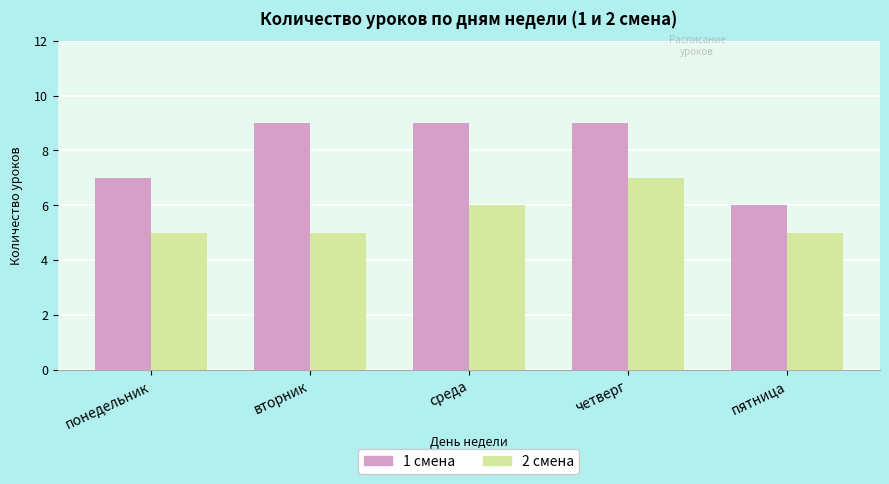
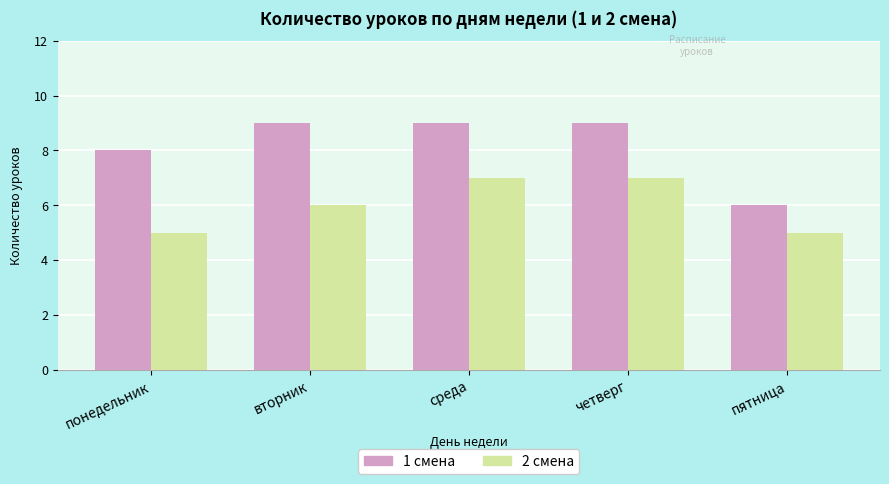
1 смена, понедельник: 7 -> 8
2 смена, вторник: 5 -> 6
2 смена, среда: 6 -> 7
